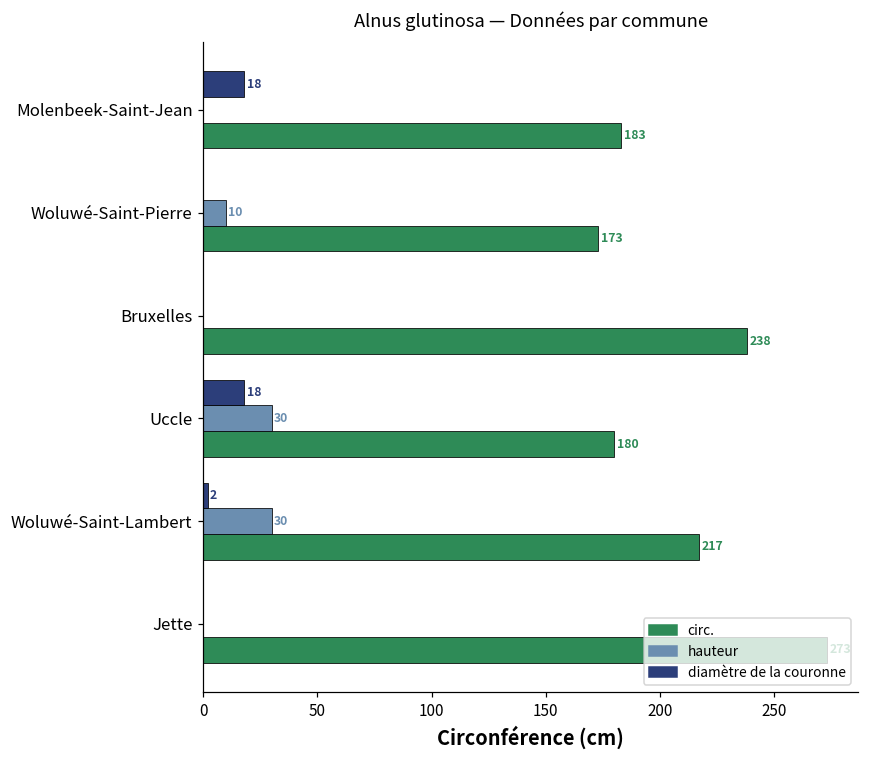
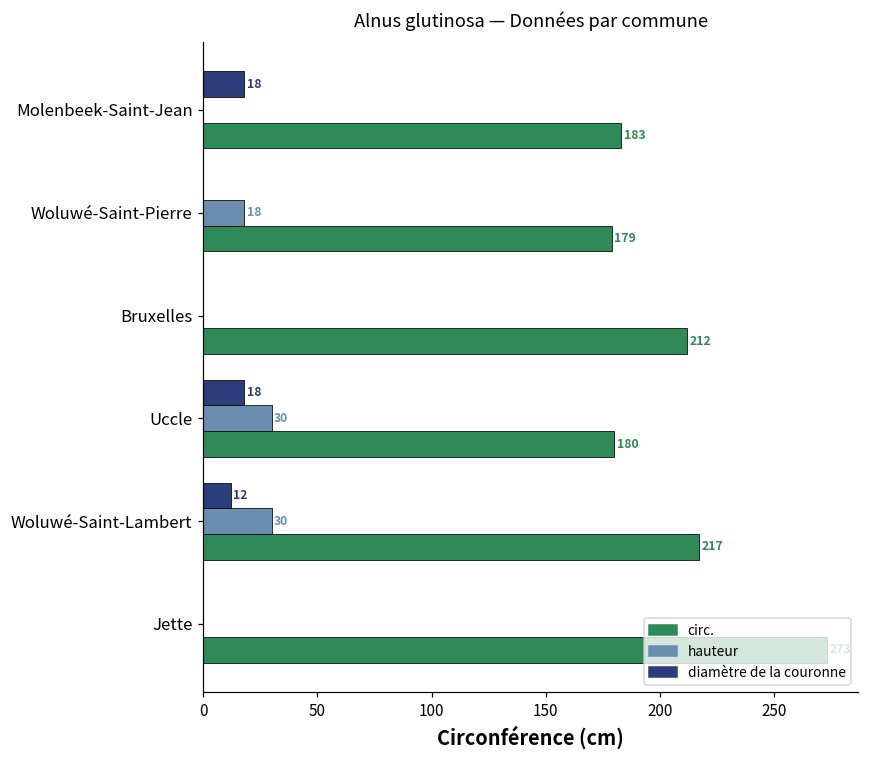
hauteur, Woluwé-Saint-Pierre: 10 -> 18
circ., Woluwé-Saint-Pierre: 173 -> 179
circ., Bruxelles: 238 -> 212
diamètre de la couronne, Woluwé-Saint-Lambert: 2 -> 12
